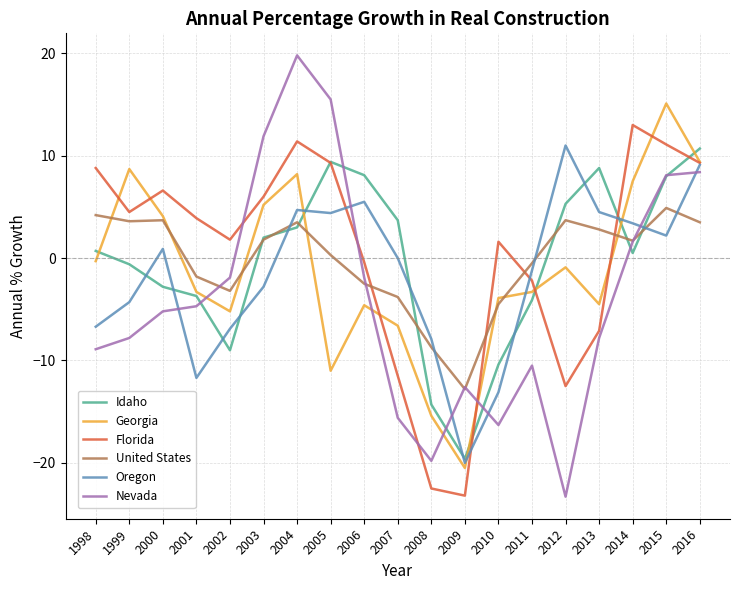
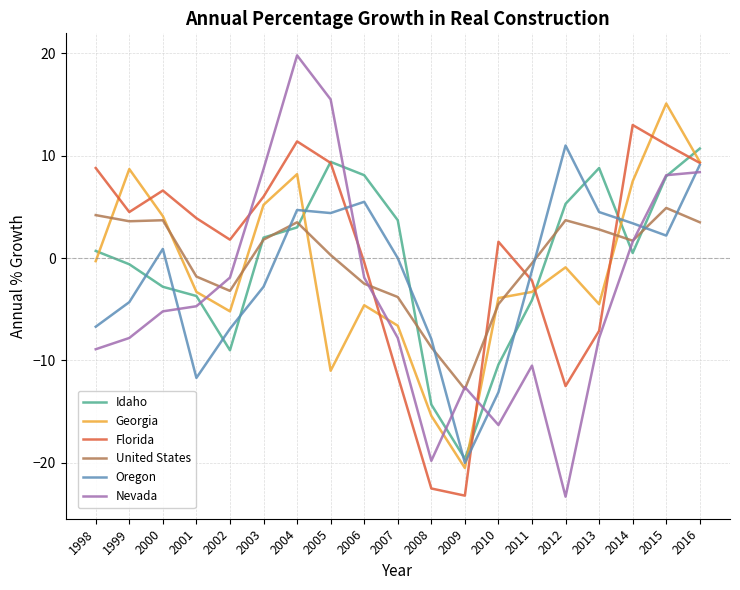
Nevada, 2003: 11.9 -> 8.7
Nevada, 2007: -15.6 -> -7.8
